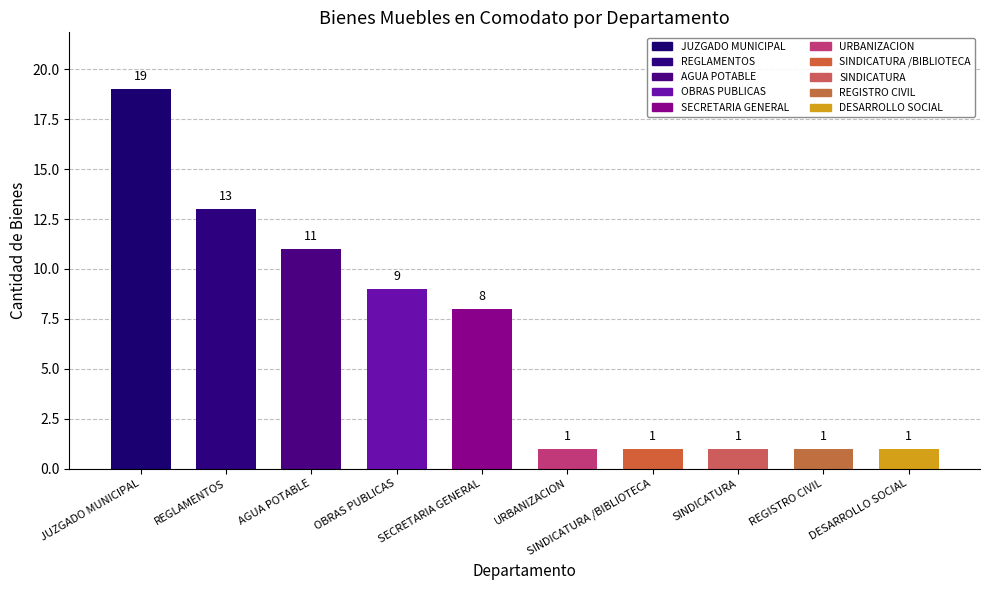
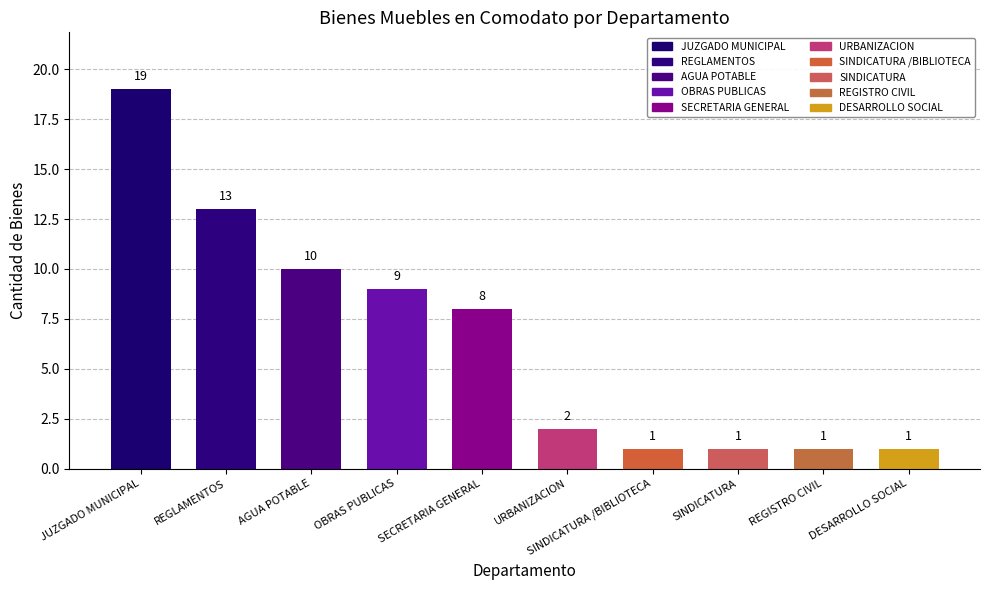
AGUA POTABLE: 11 -> 10
URBANIZACION: 1 -> 2
